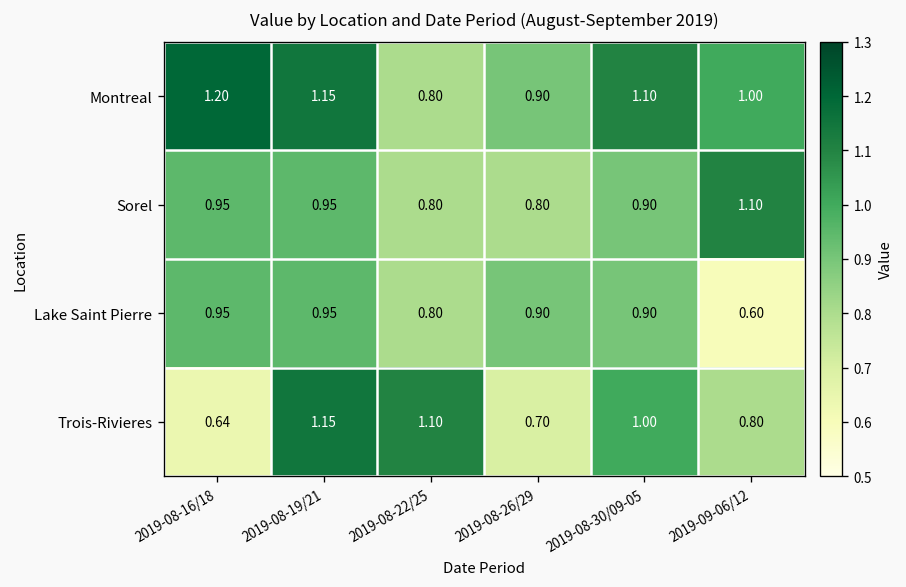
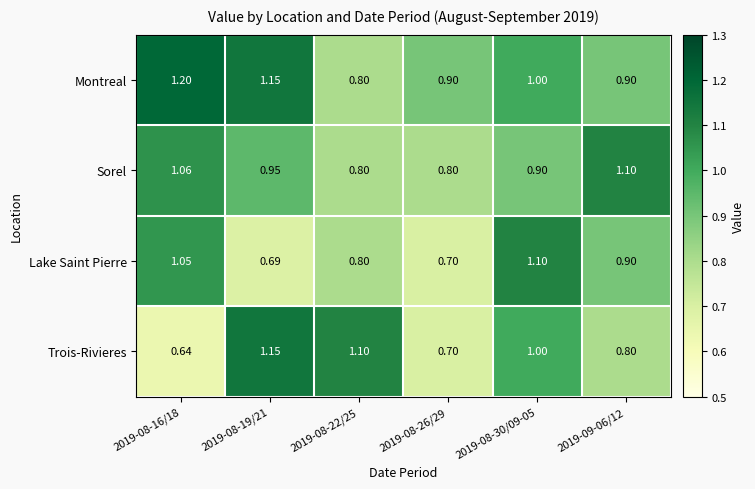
Montreal, 2019-08-30/09-05: 1.10 -> 1.00
Montreal, 2019-09-06/12: 1.00 -> 0.90
Sorel, 2019-08-16/18: 0.95 -> 1.06
Lake Saint Pierre, 2019-08-16/18: 0.95 -> 1.05
Lake Saint Pierre, 2019-08-19/21: 0.95 -> 0.69
Lake Saint Pierre, 2019-08-26/29: 0.90 -> 0.70
Lake Saint Pierre, 2019-08-30/09-05: 0.90 -> 1.10
Lake Saint Pierre, 2019-09-06/12: 0.60 -> 0.90
